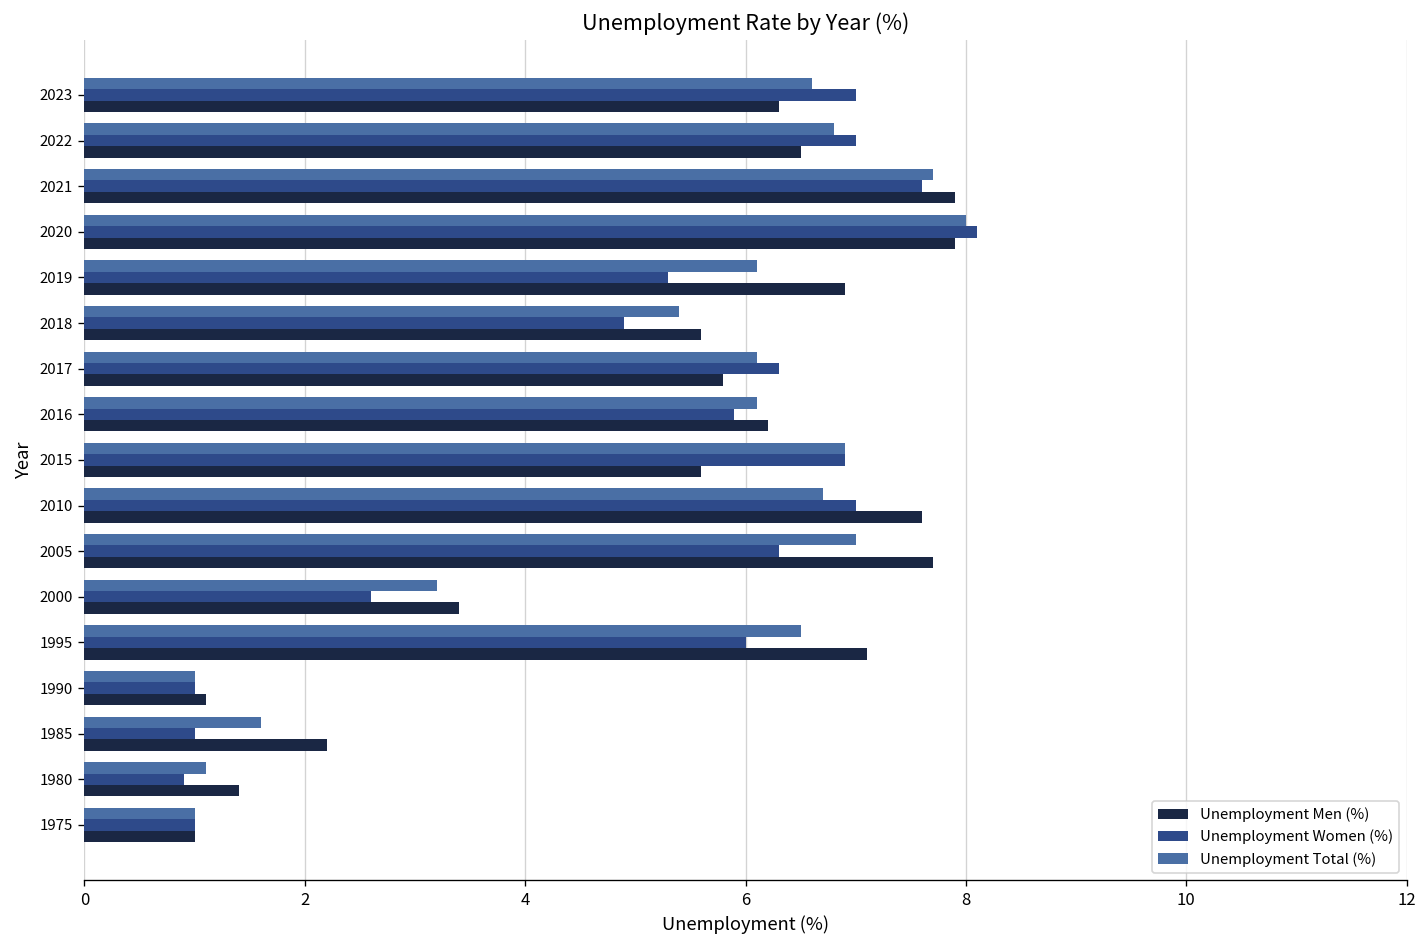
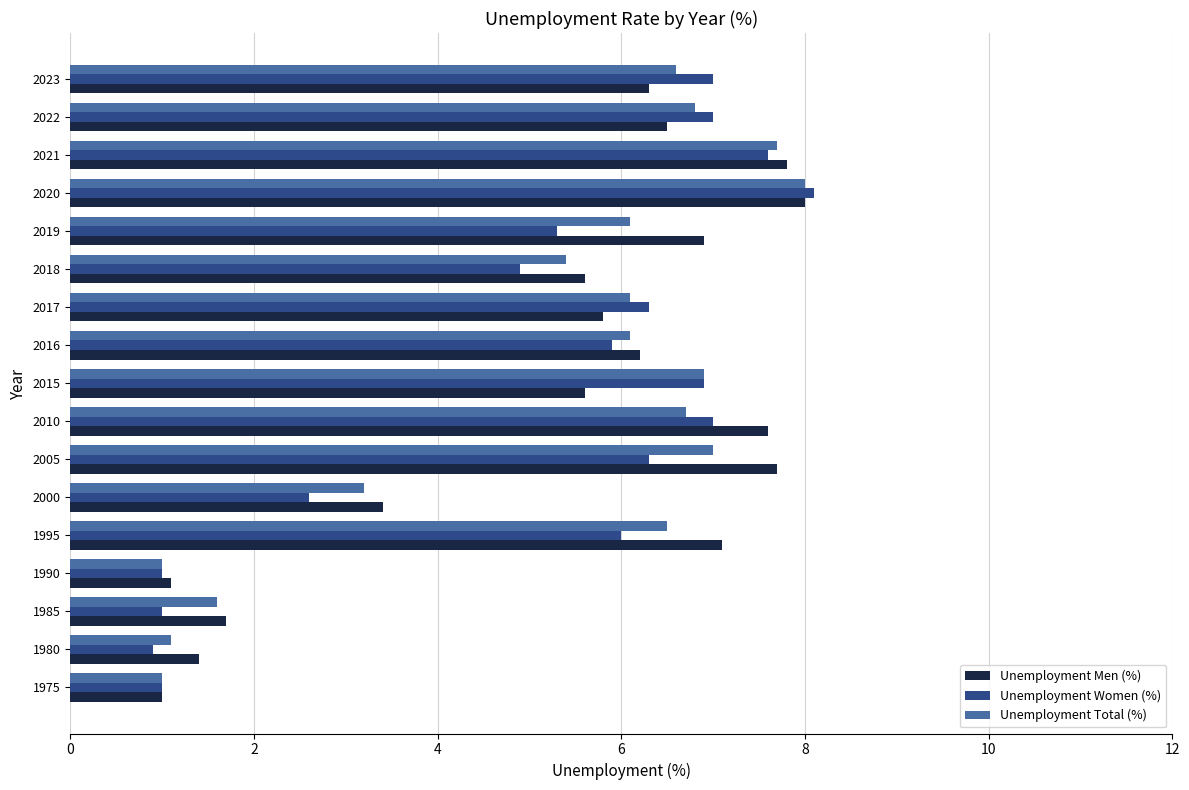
Unemployment Men (%), 2021: 7.9 -> 7.8
Unemployment Men (%), 2020: 7.9 -> 8.0
Unemployment Men (%), 1985: 2.2 -> 1.7
